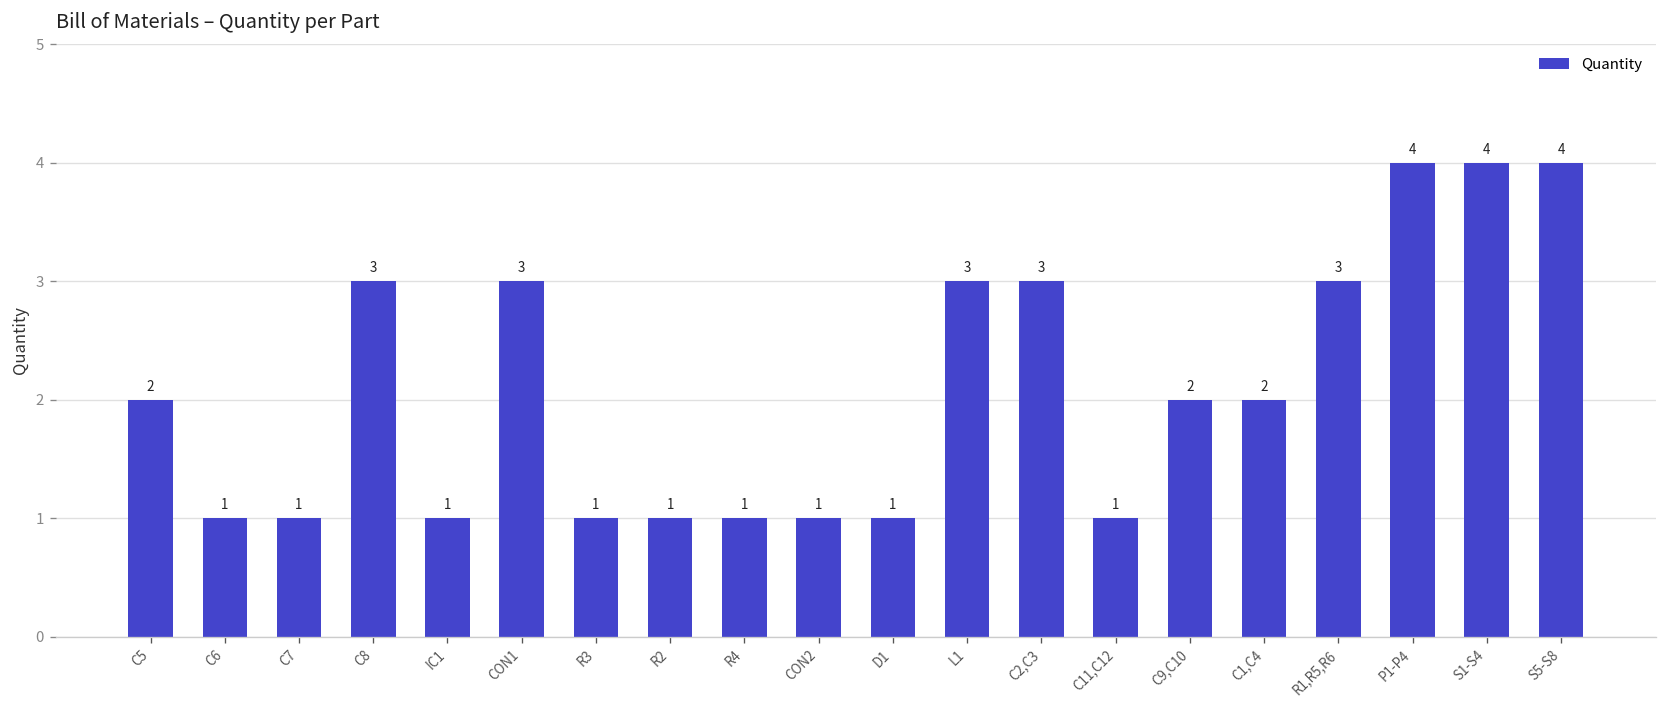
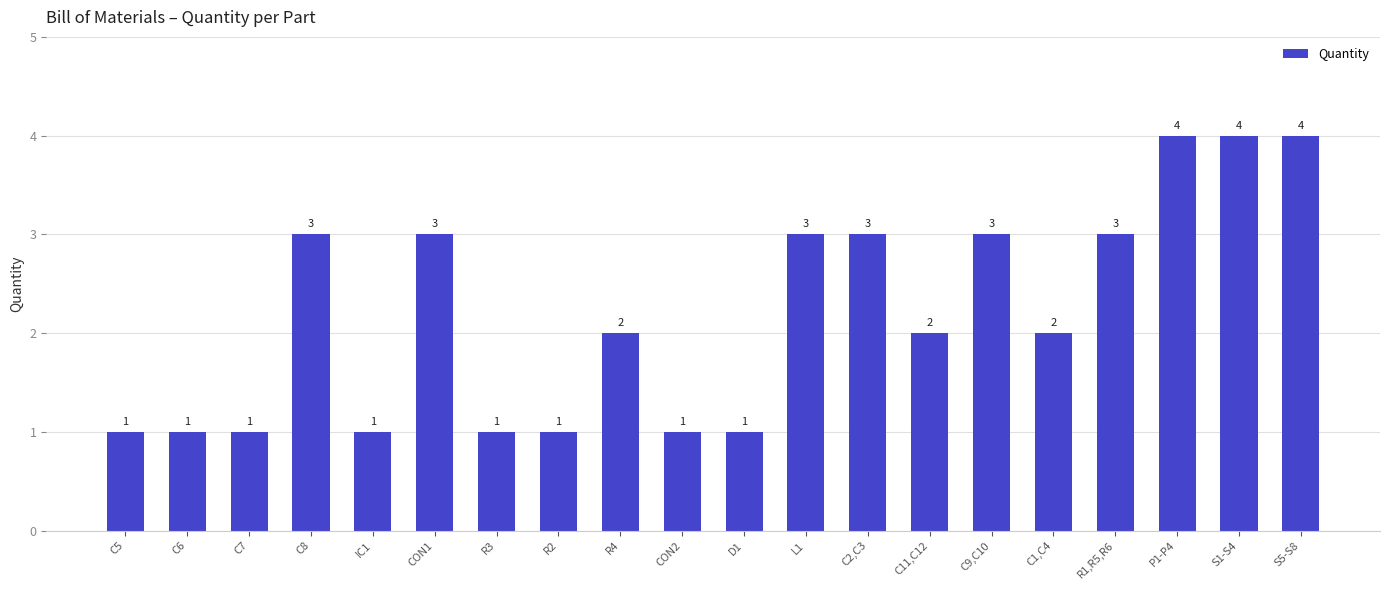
C5: 2 -> 1
R4: 1 -> 2
C11,C12: 1 -> 2
C9,C10: 2 -> 3
